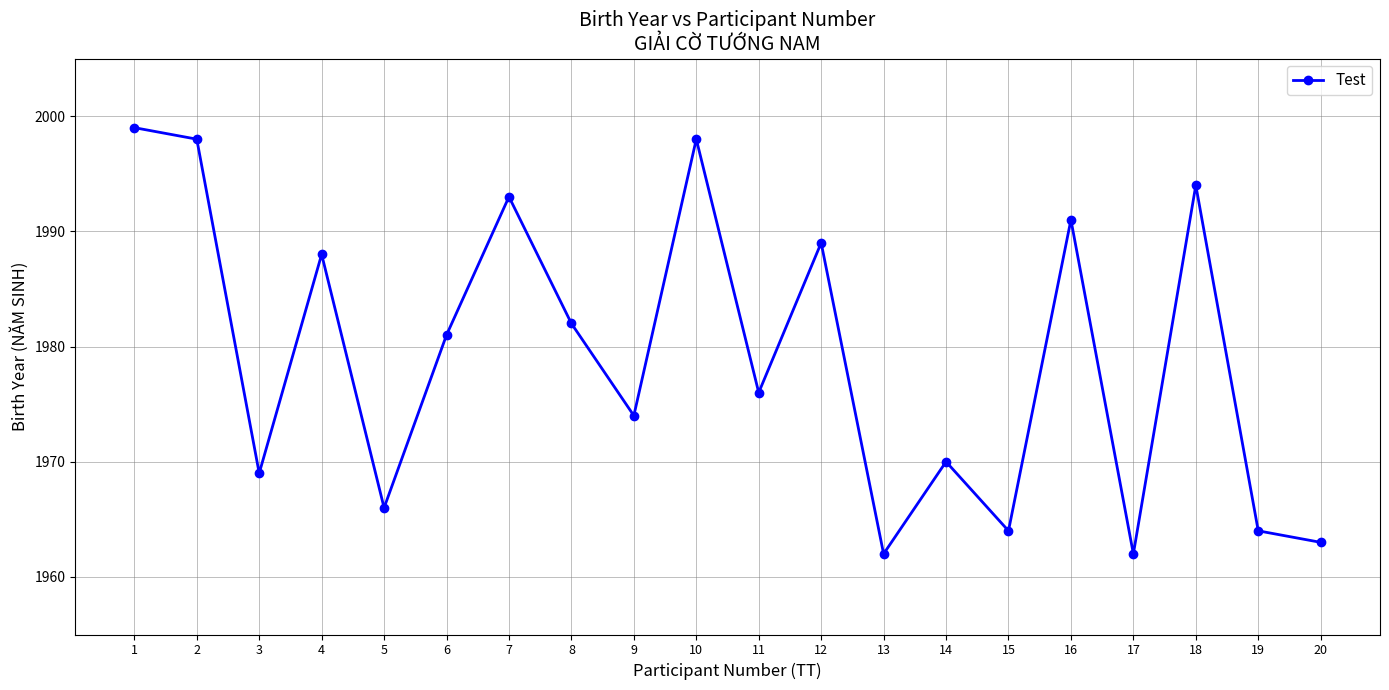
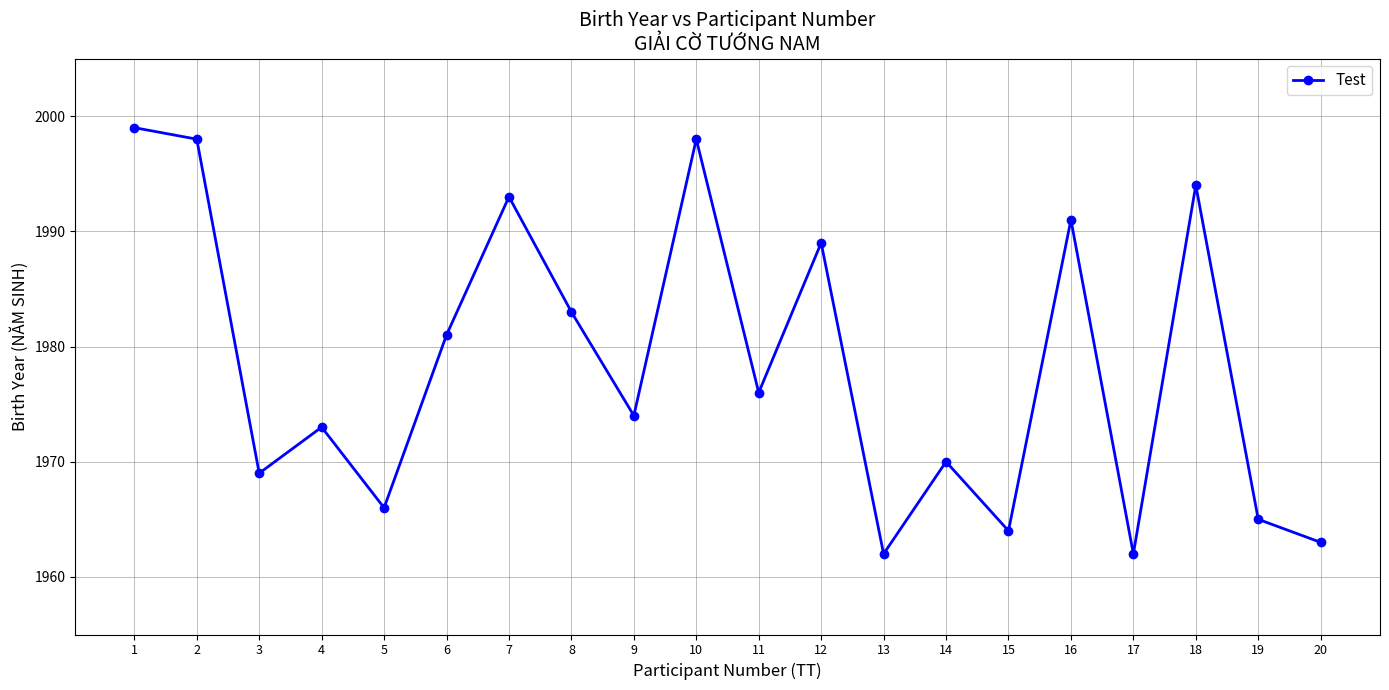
4: 1988 -> 1973
8: 1982 -> 1983
19: 1964 -> 1965
